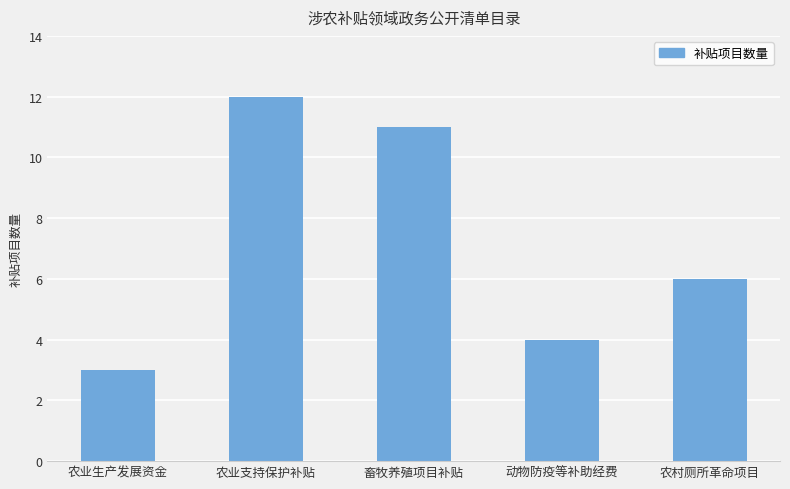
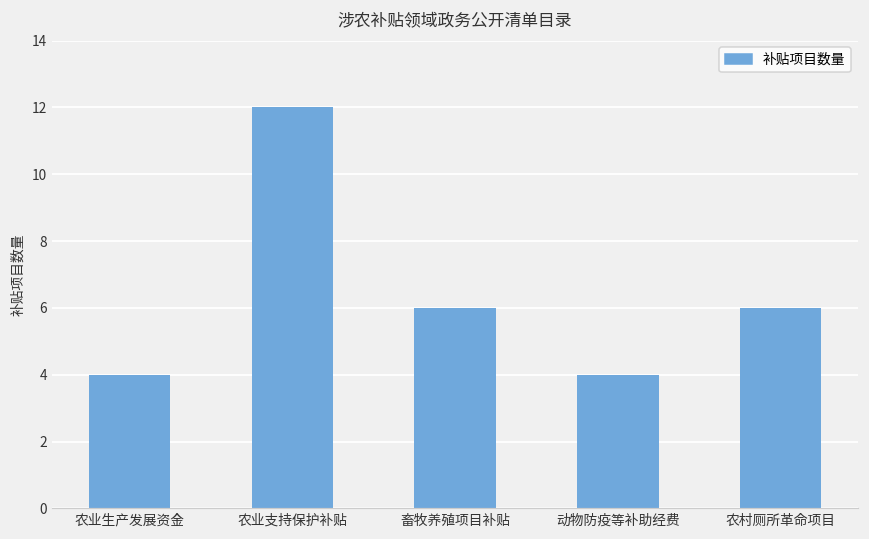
农业生产发展资金: 3 -> 4
畜牧养殖项目补贴: 11 -> 6
